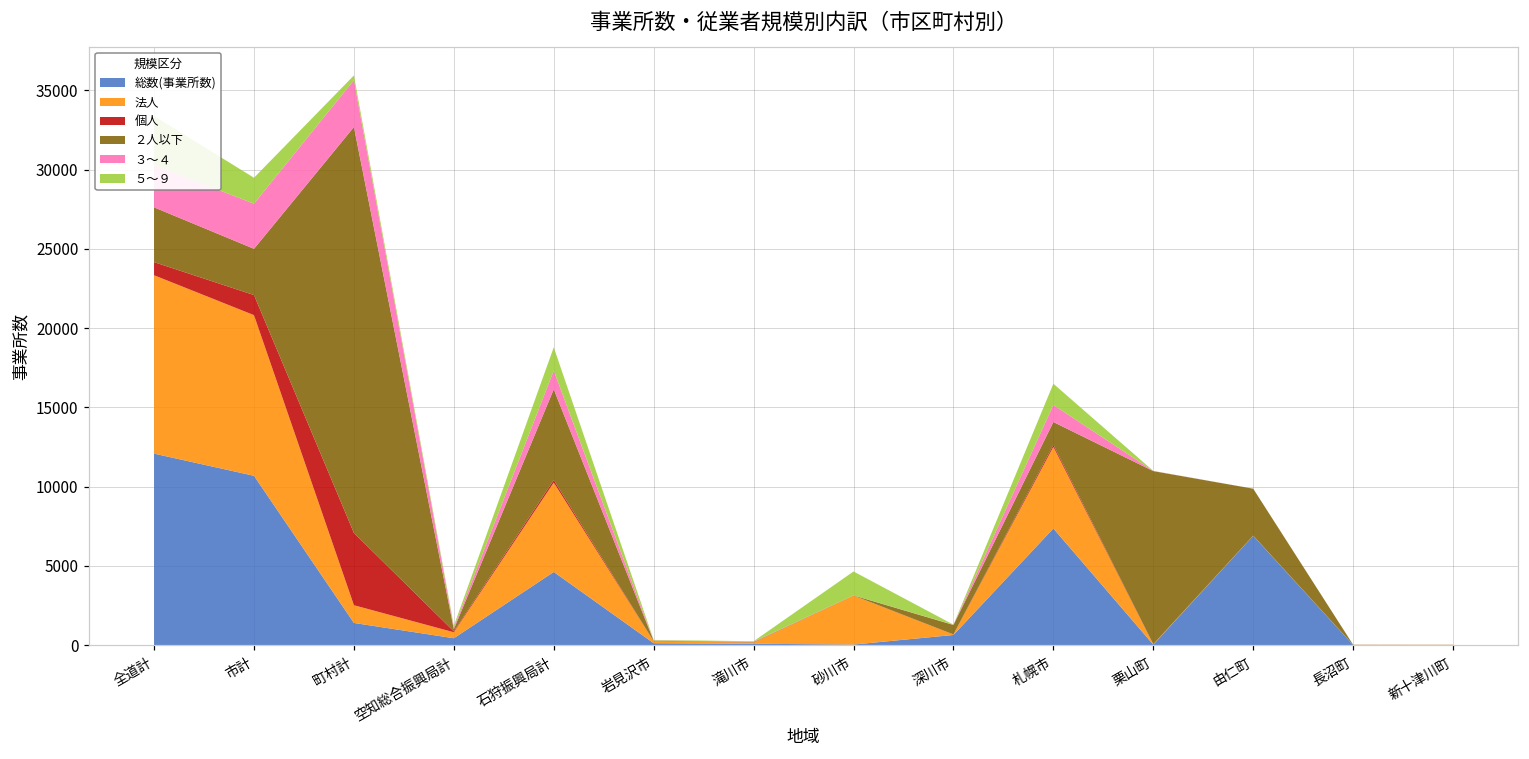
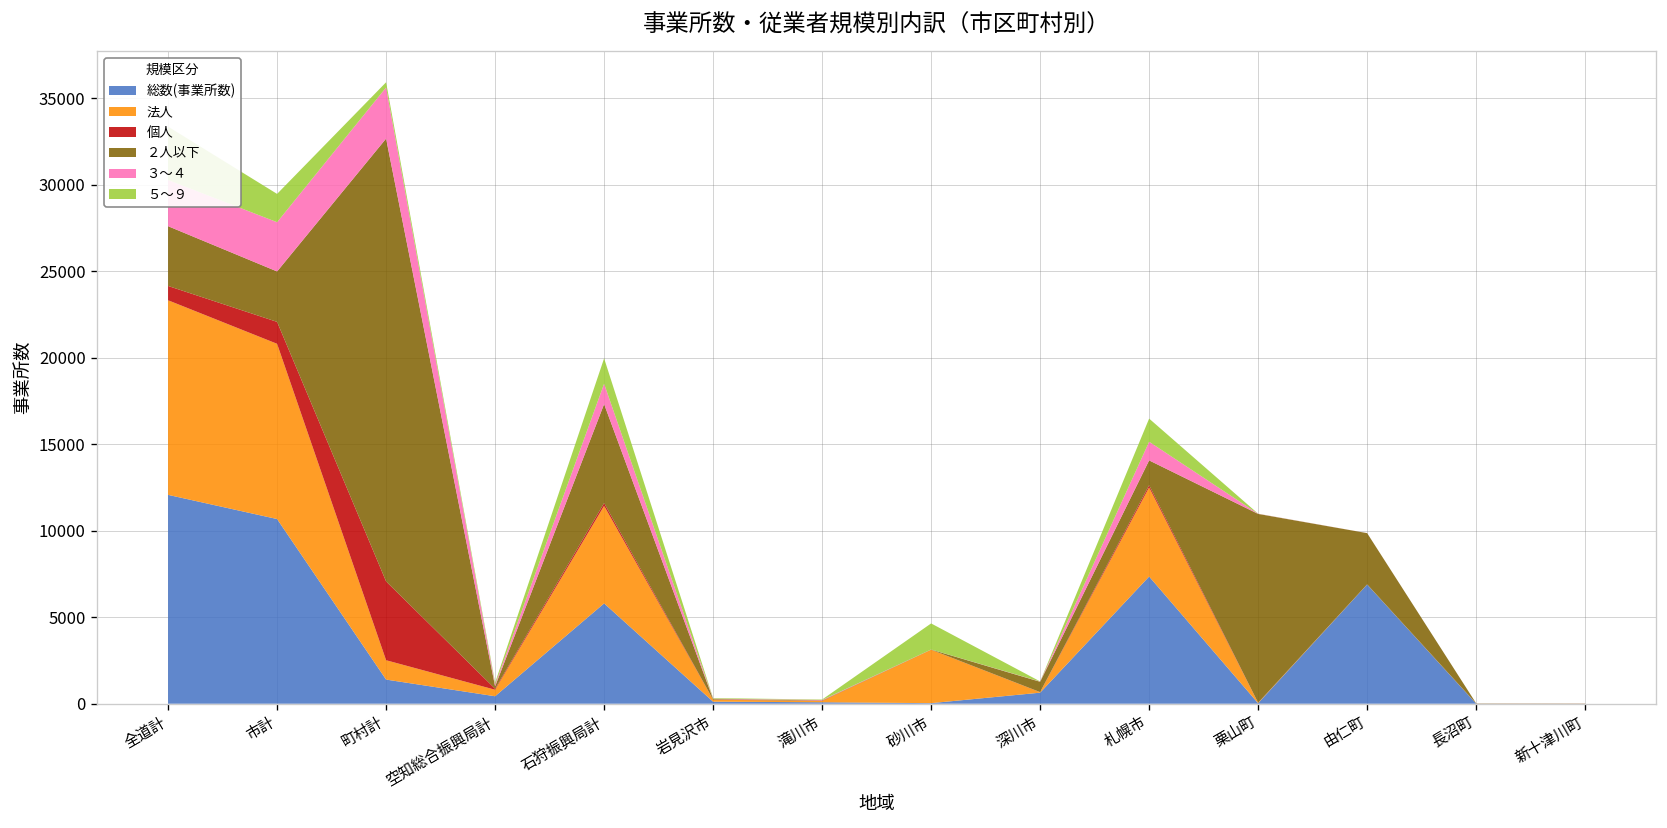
総数(事業所数), 石狩振興局計: 4600 -> 5800
